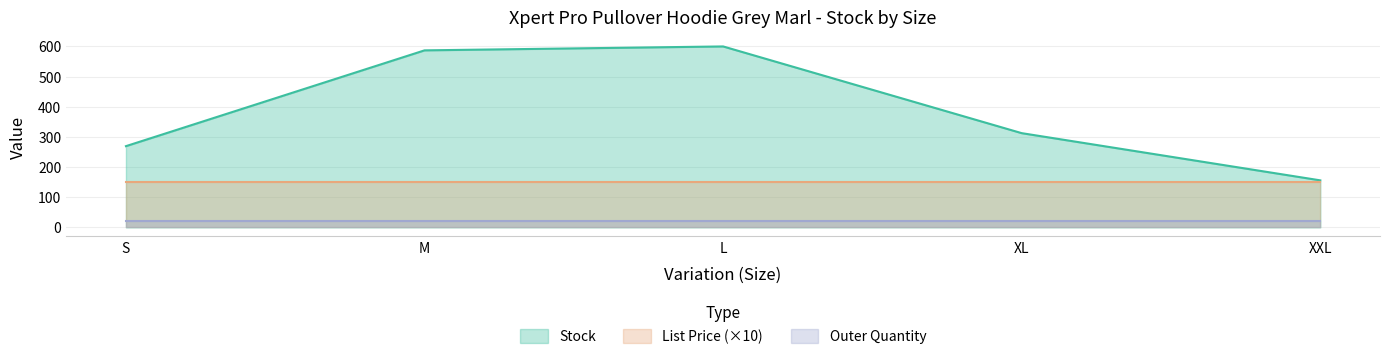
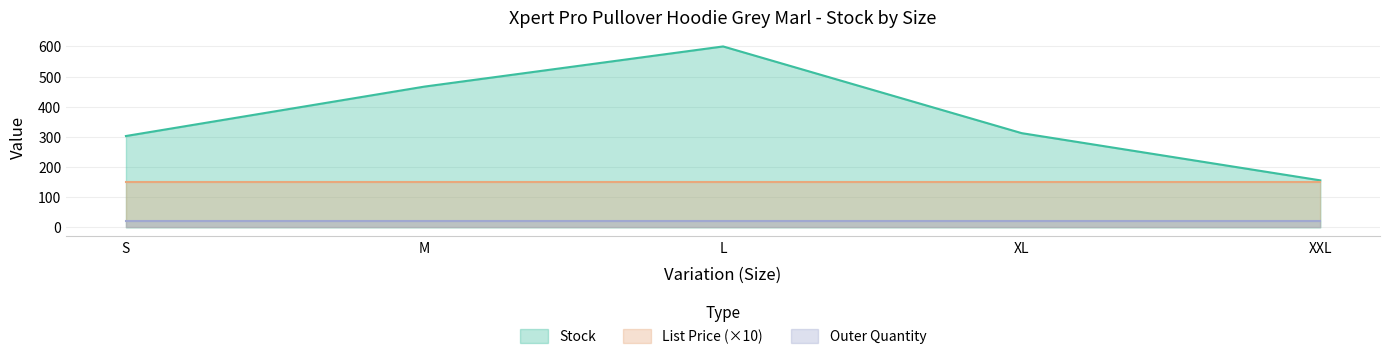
Stock, S: 270 -> 300
Stock, M: 590 -> 470
